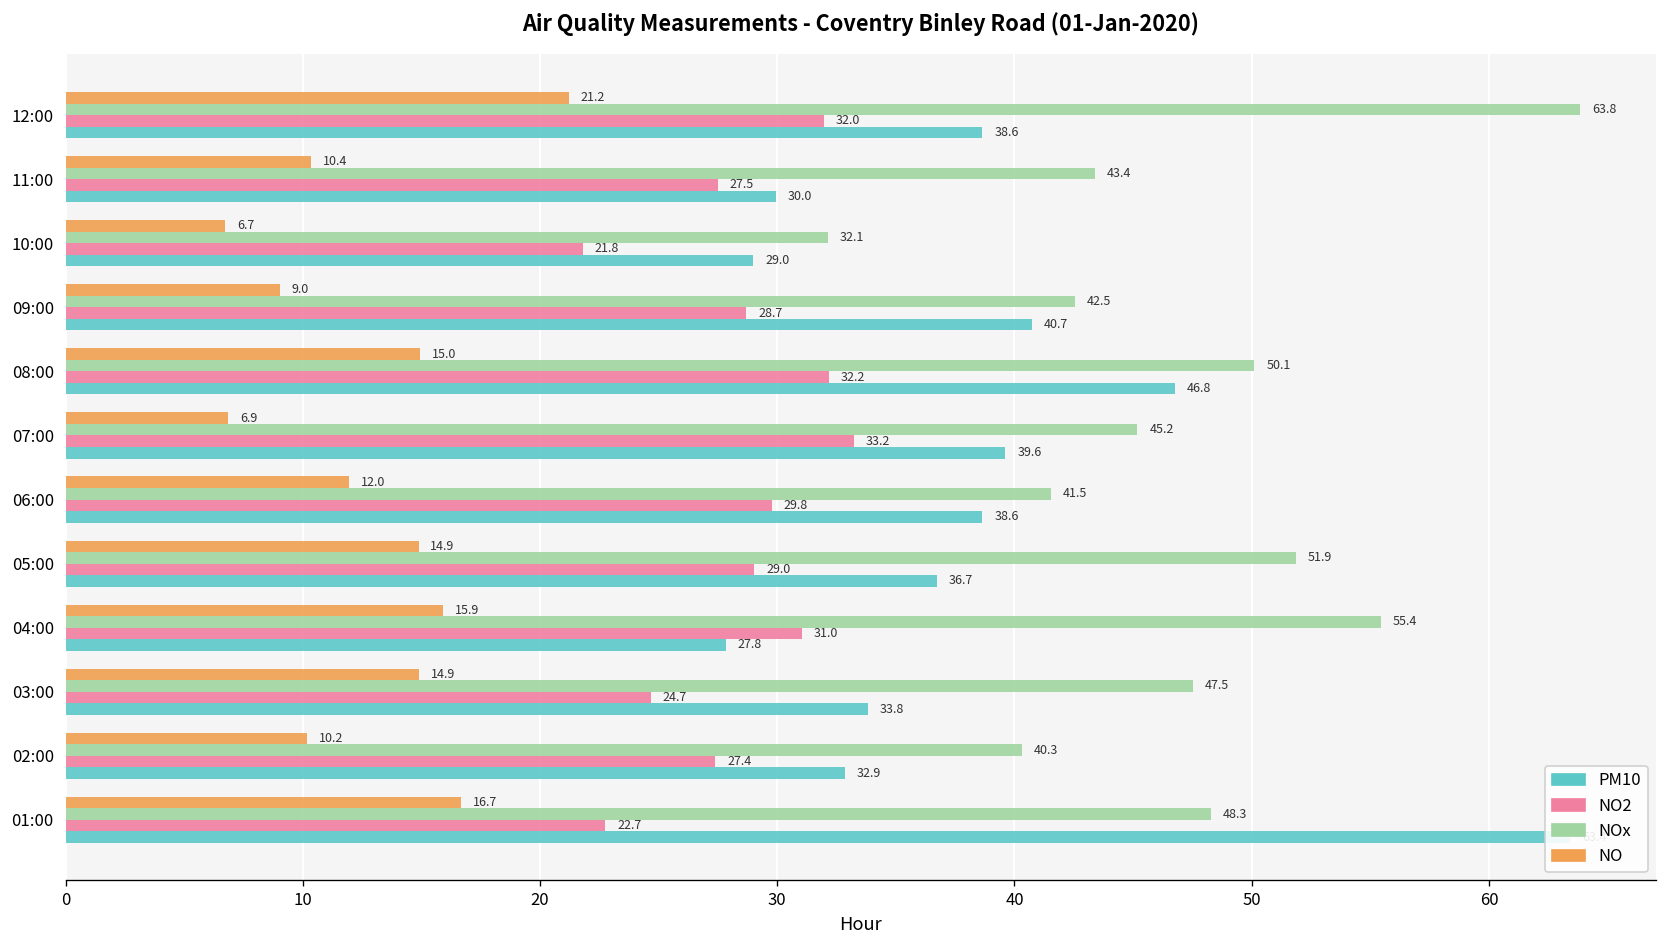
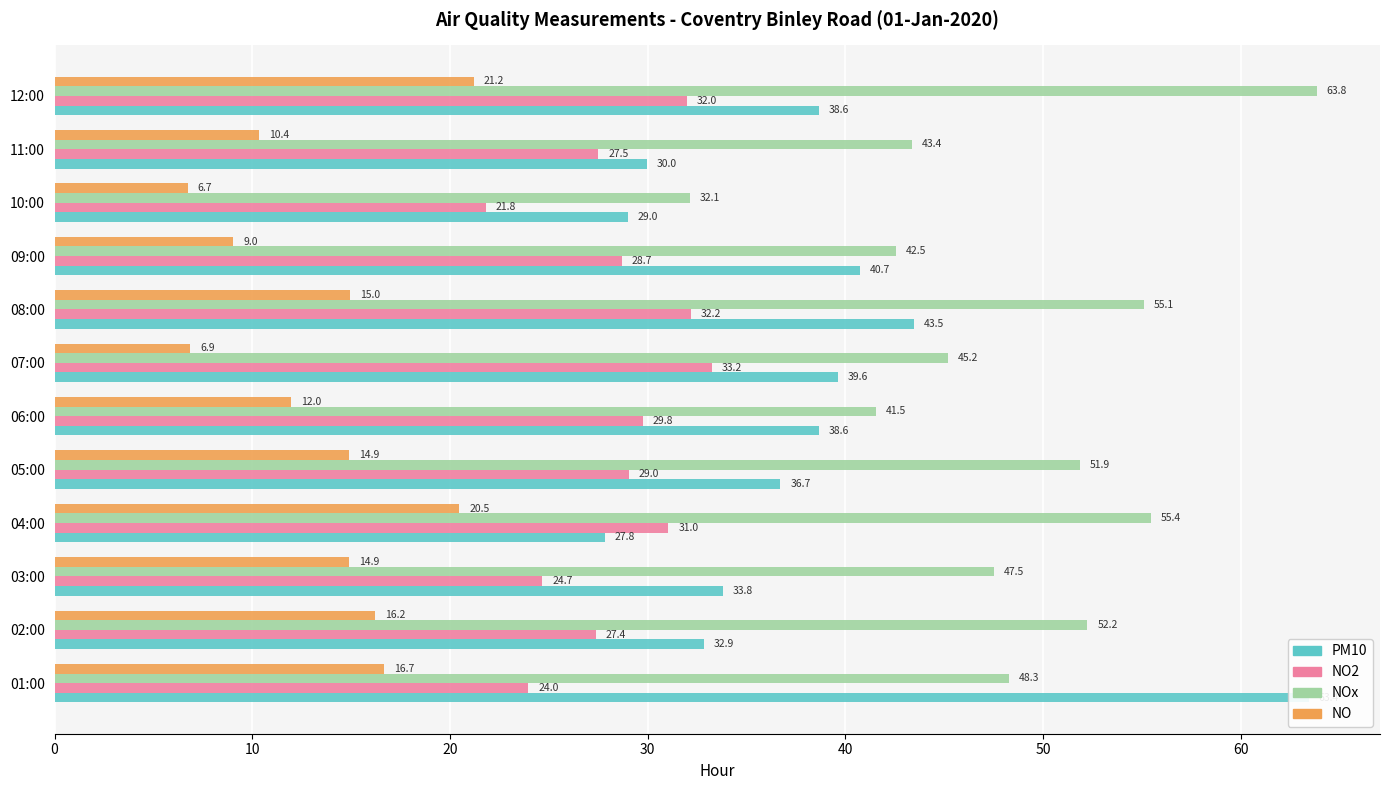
NOx, 08:00: 50.1 -> 55.1
PM10, 08:00: 46.8 -> 43.5
NO, 04:00: 15.9 -> 20.5
NO, 02:00: 10.2 -> 16.2
NOx, 02:00: 40.3 -> 52.2
NO2, 01:00: 22.7 -> 24.0
